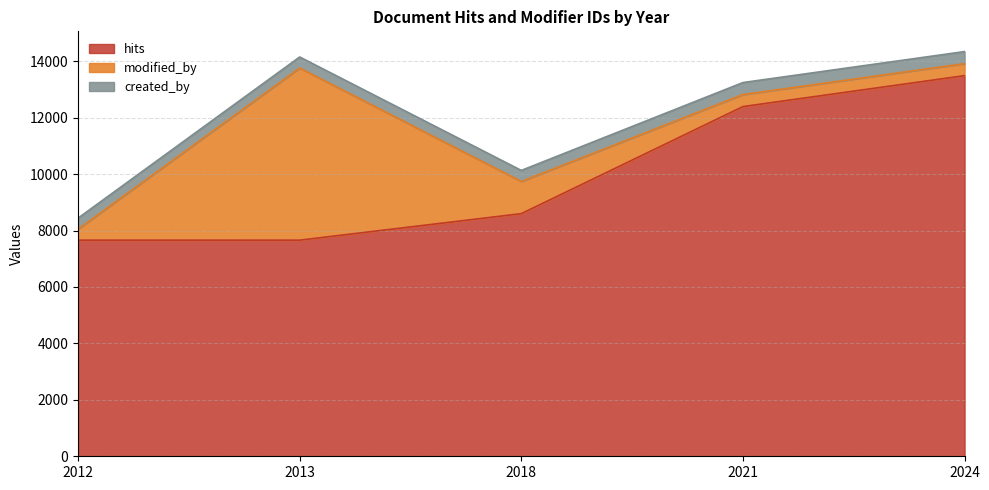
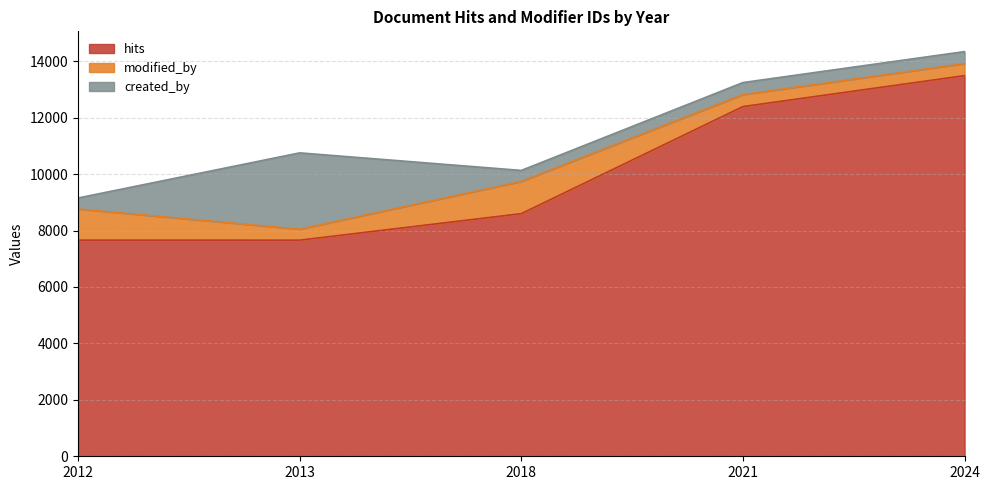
modified_by, 2012: 400 -> 1100
modified_by, 2013: 6100 -> 400
created_by, 2013: 400 -> 2700
